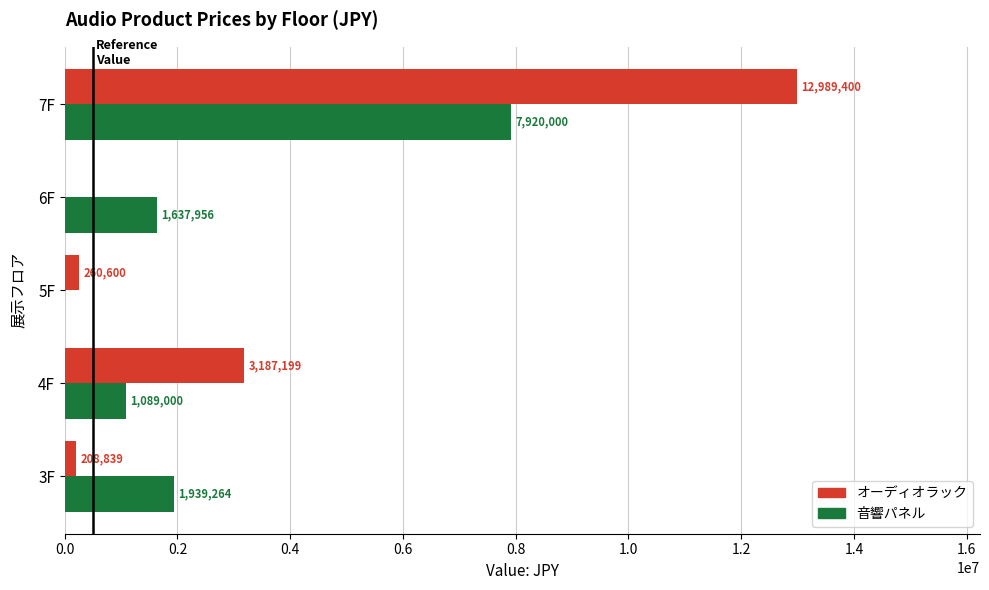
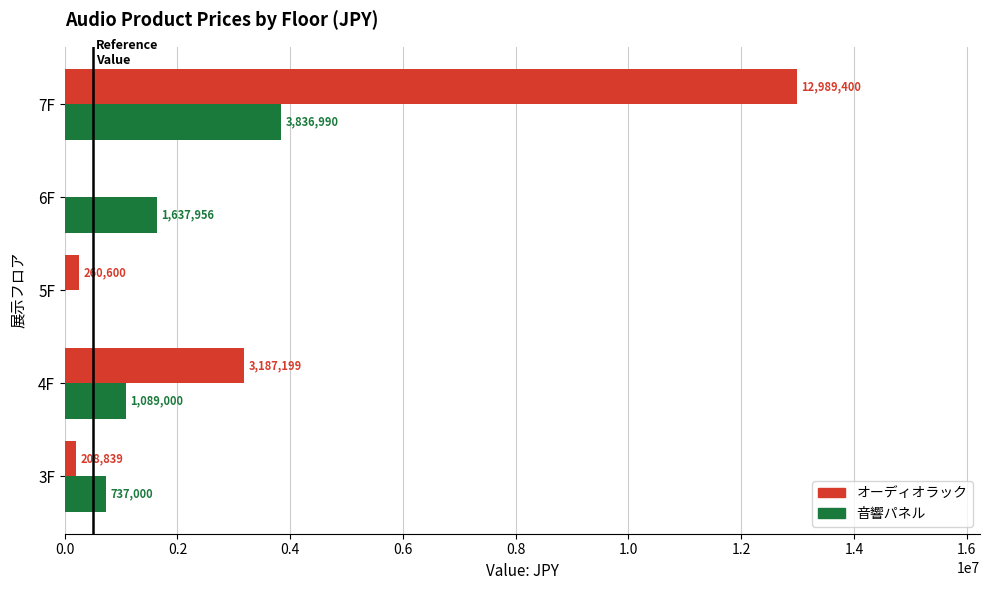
音響パネル, 7F: 7,920,000 -> 3,836,990
音響パネル, 3F: 1,939,264 -> 737,000
